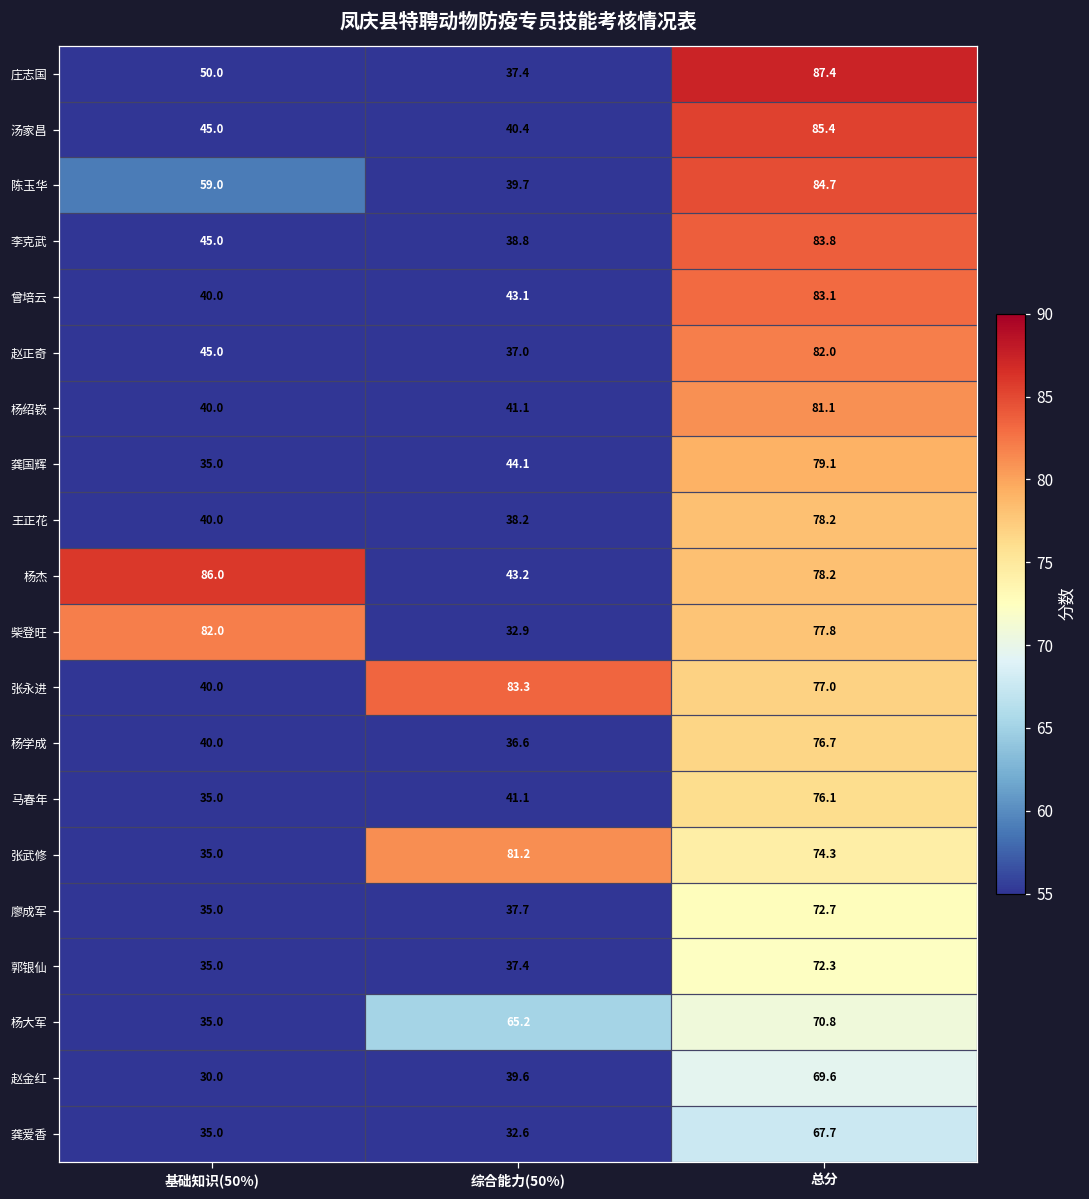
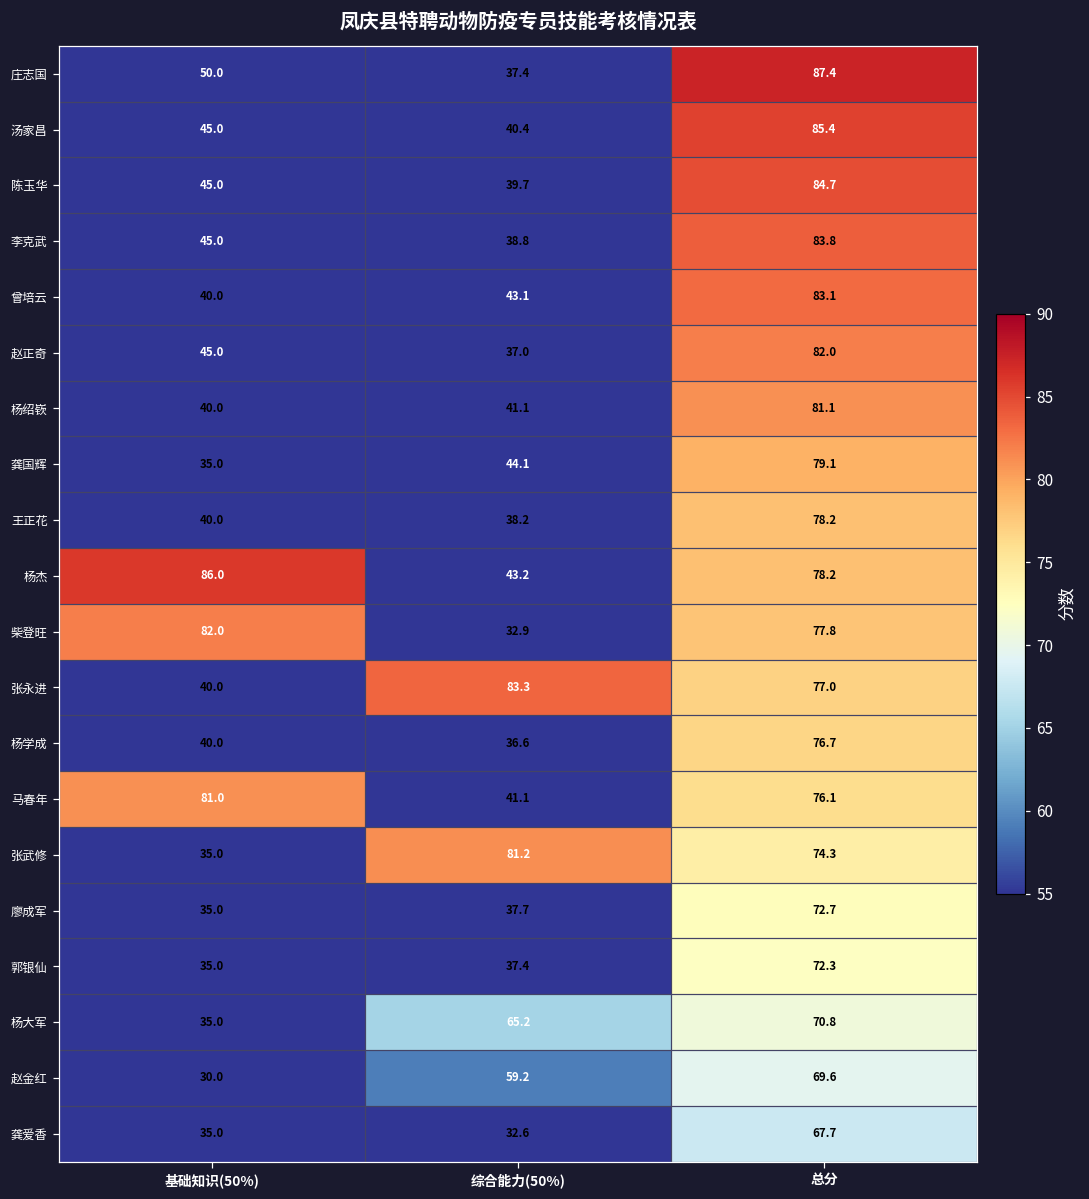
陈玉华, 基础知识(50%): 59.0 -> 45.0
马春年, 基础知识(50%): 35.0 -> 81.0
赵金红, 综合能力(50%): 39.6 -> 59.2
